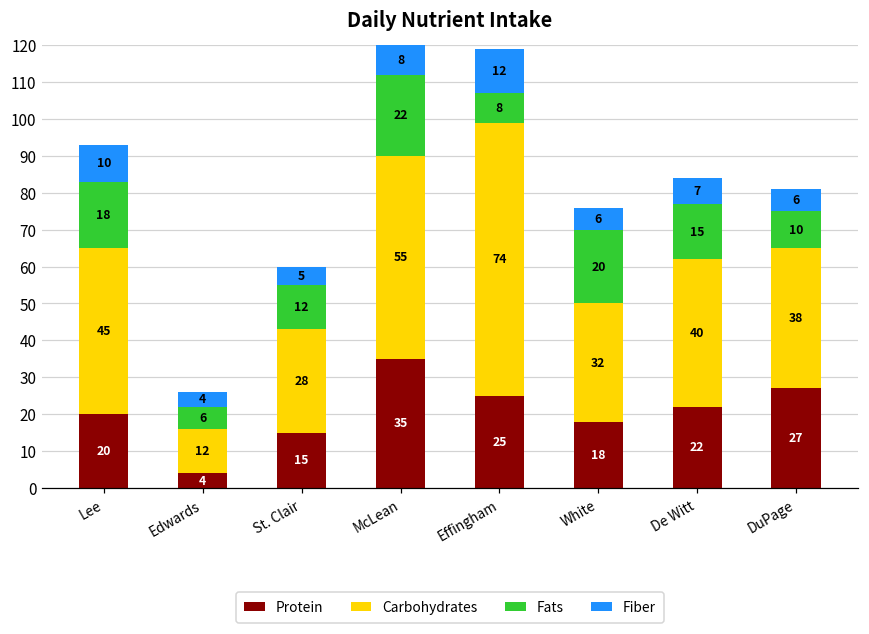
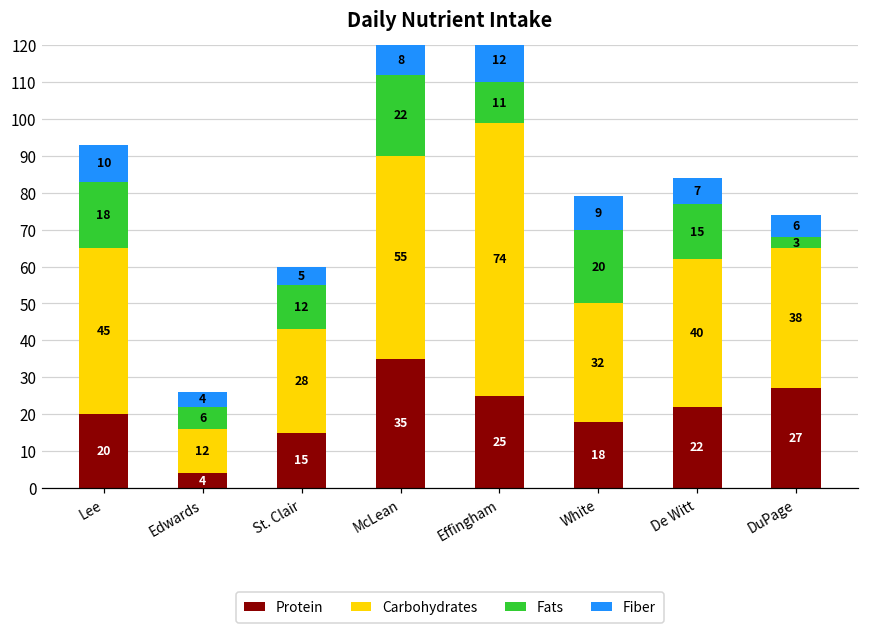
Fats, Effingham: 8 -> 11
Fiber, White: 6 -> 9
Fats, DuPage: 10 -> 3
